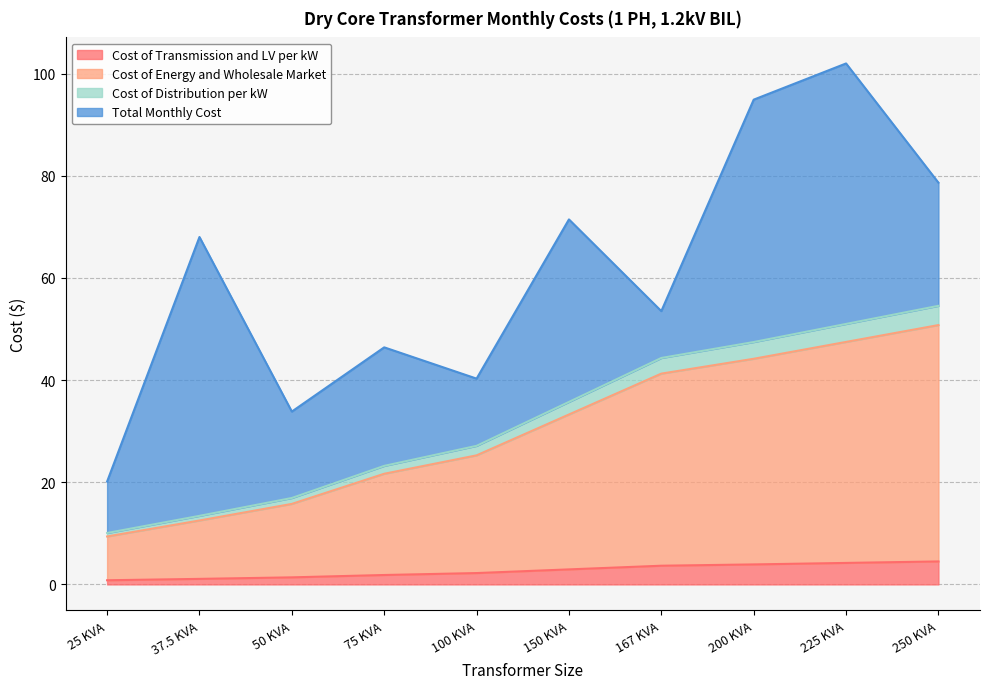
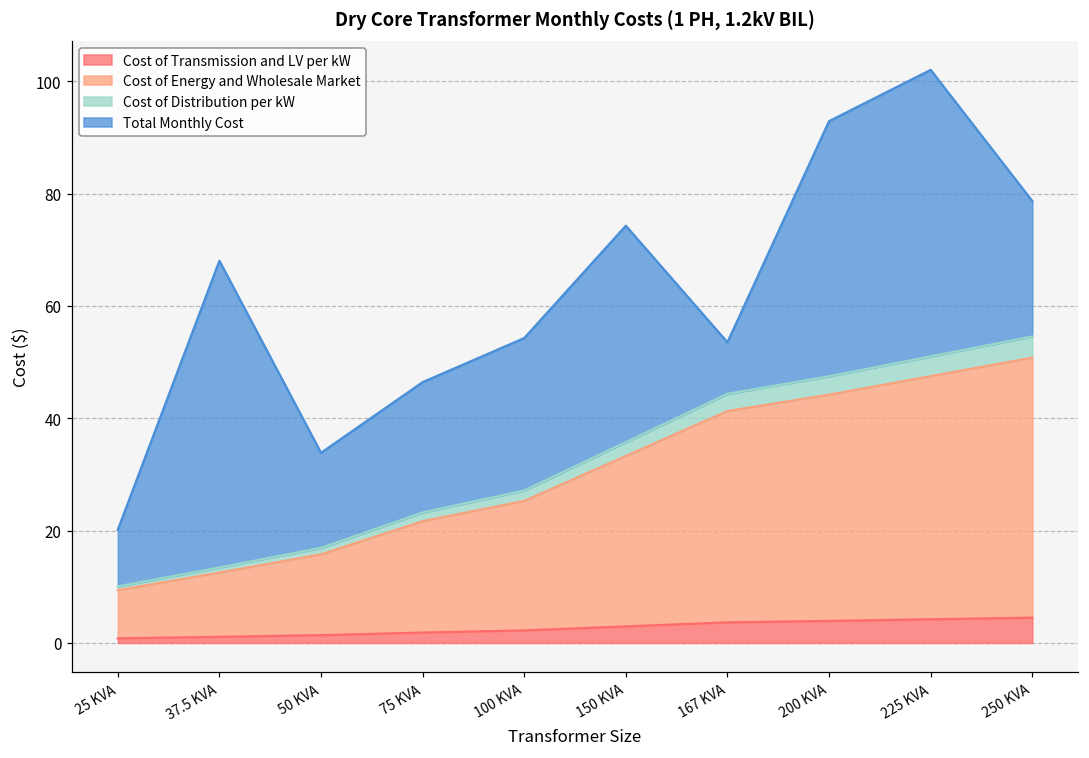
Total Monthly Cost, 100 KVA: 13 -> 27
Total Monthly Cost, 150 KVA: 36 -> 39
Total Monthly Cost, 200 KVA: 47 -> 45
